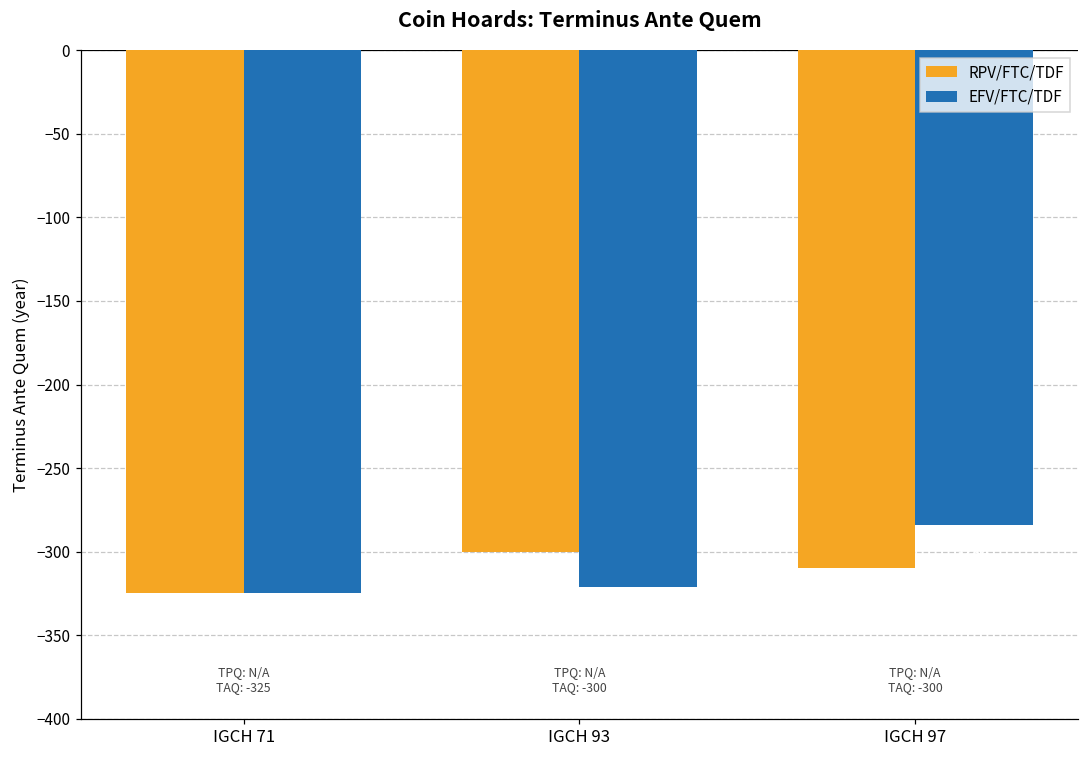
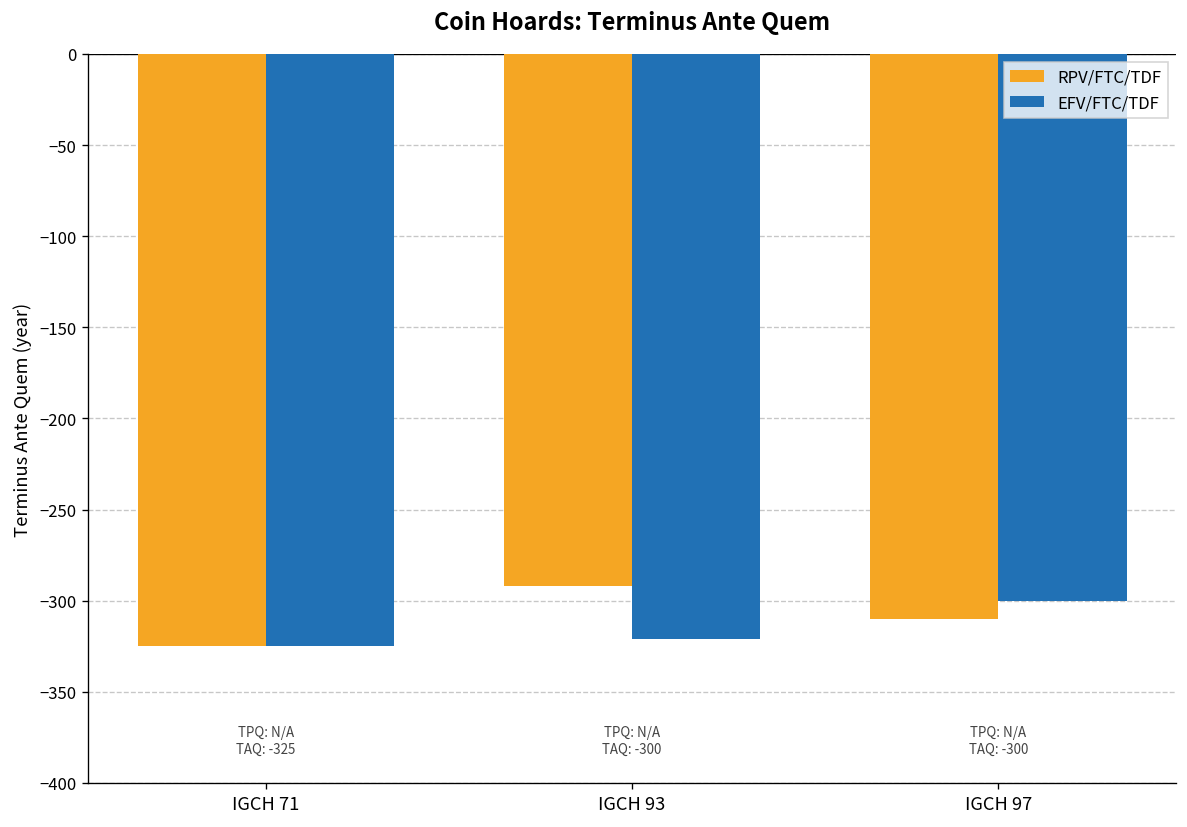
RPV/FTC/TDF, IGCH 93: -300 -> -292
EFV/FTC/TDF, IGCH 97: -284 -> -300
